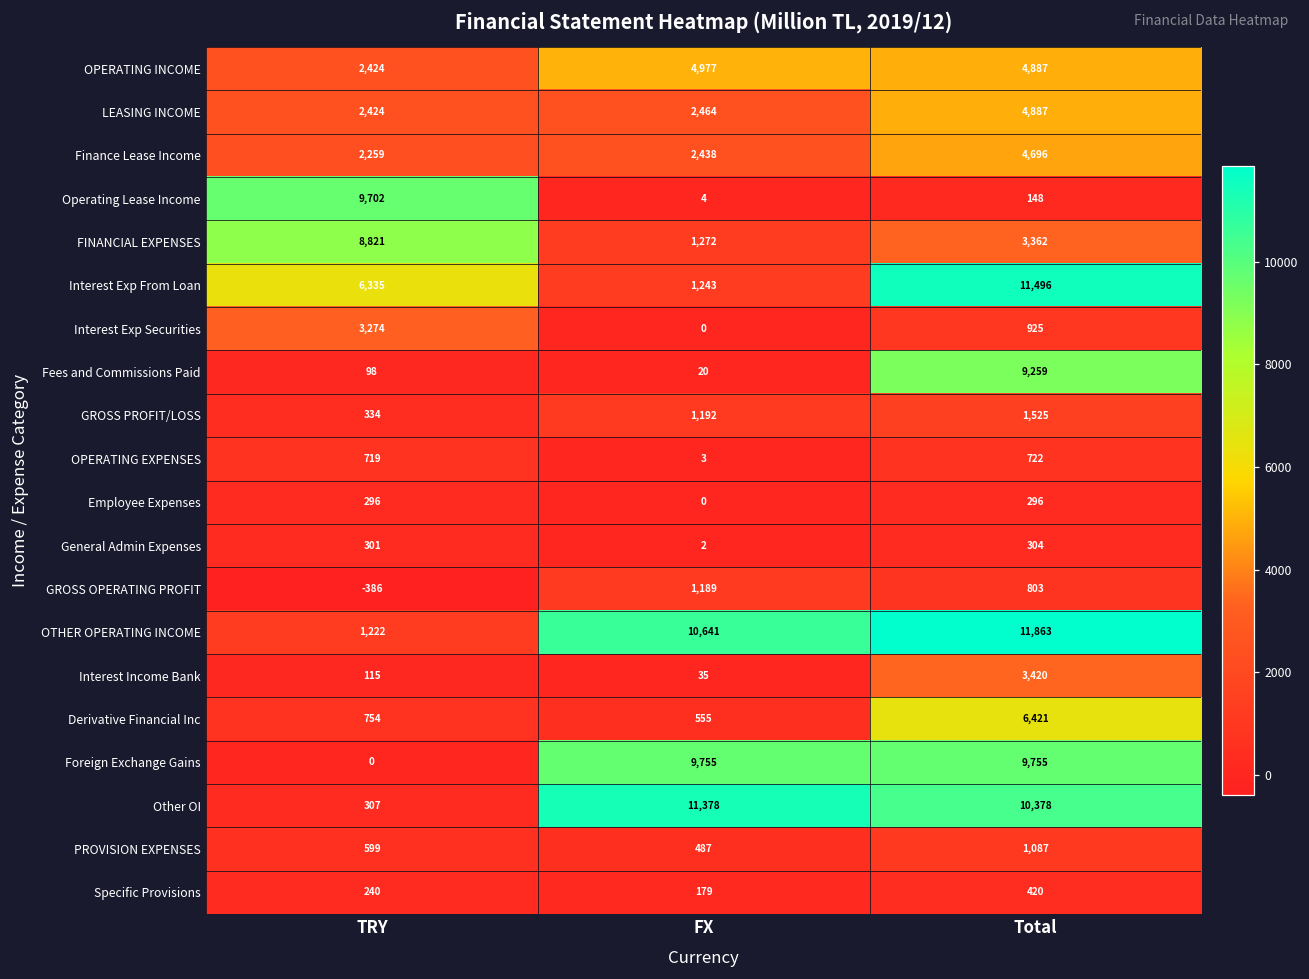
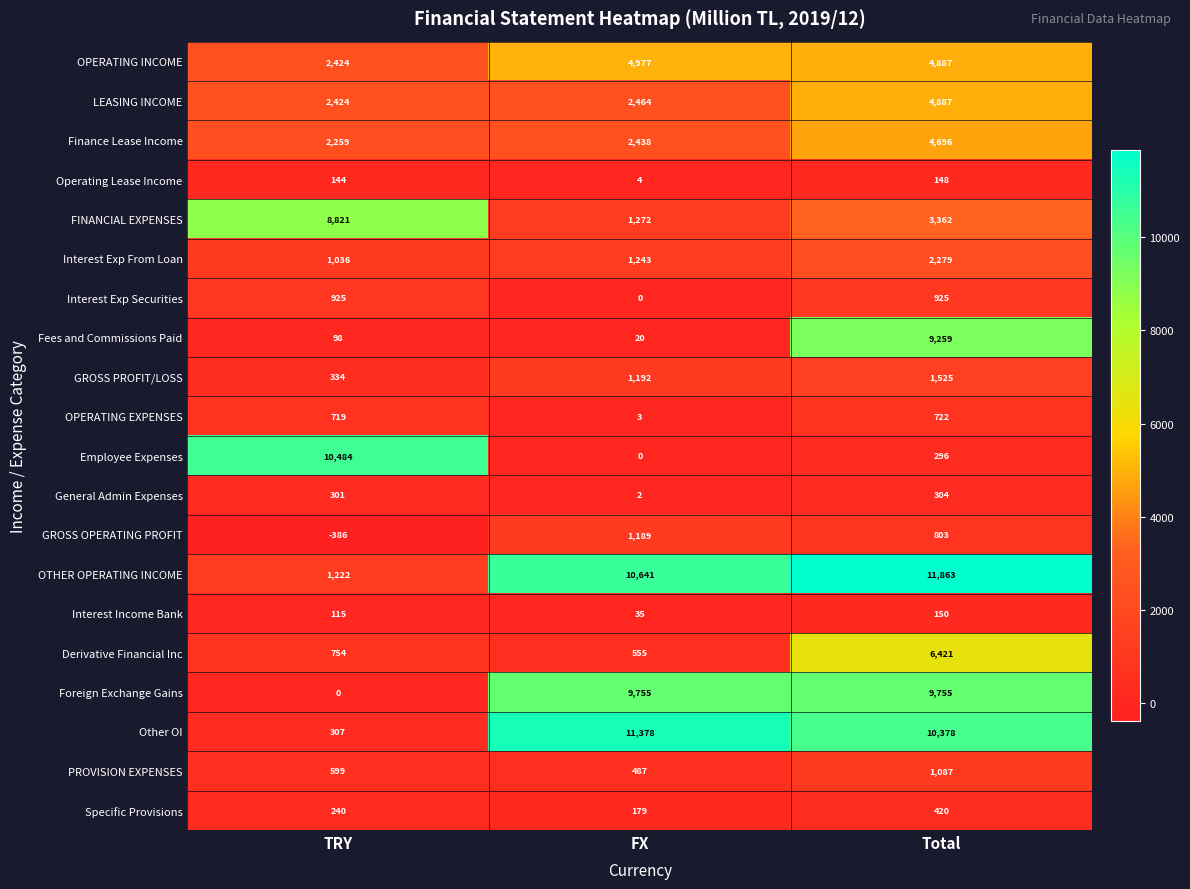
Operating Lease Income, TRY: 9,702 -> 144
Interest Exp From Loan, TRY: 6,335 -> 1,036
Interest Exp From Loan, Total: 11,496 -> 2,279
Interest Exp Securities, TRY: 3,274 -> 925
Employee Expenses, TRY: 296 -> 10,484
Interest Income Bank, Total: 3,420 -> 150
